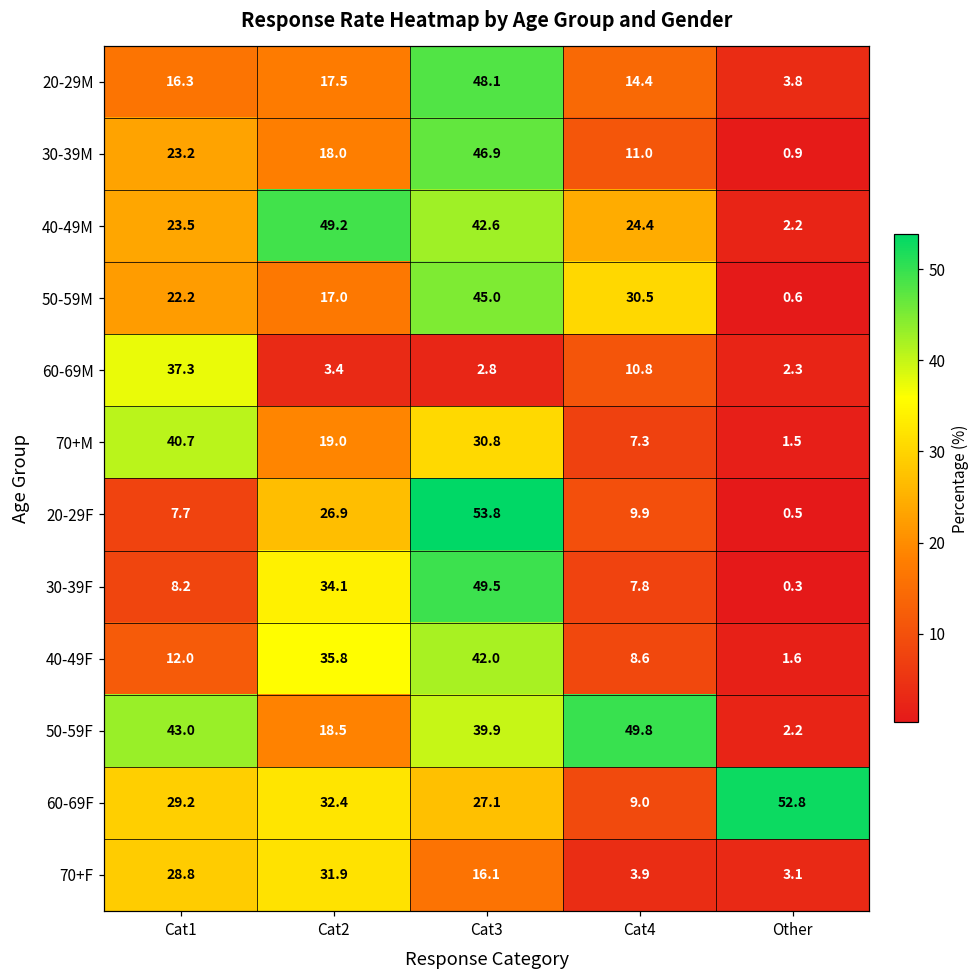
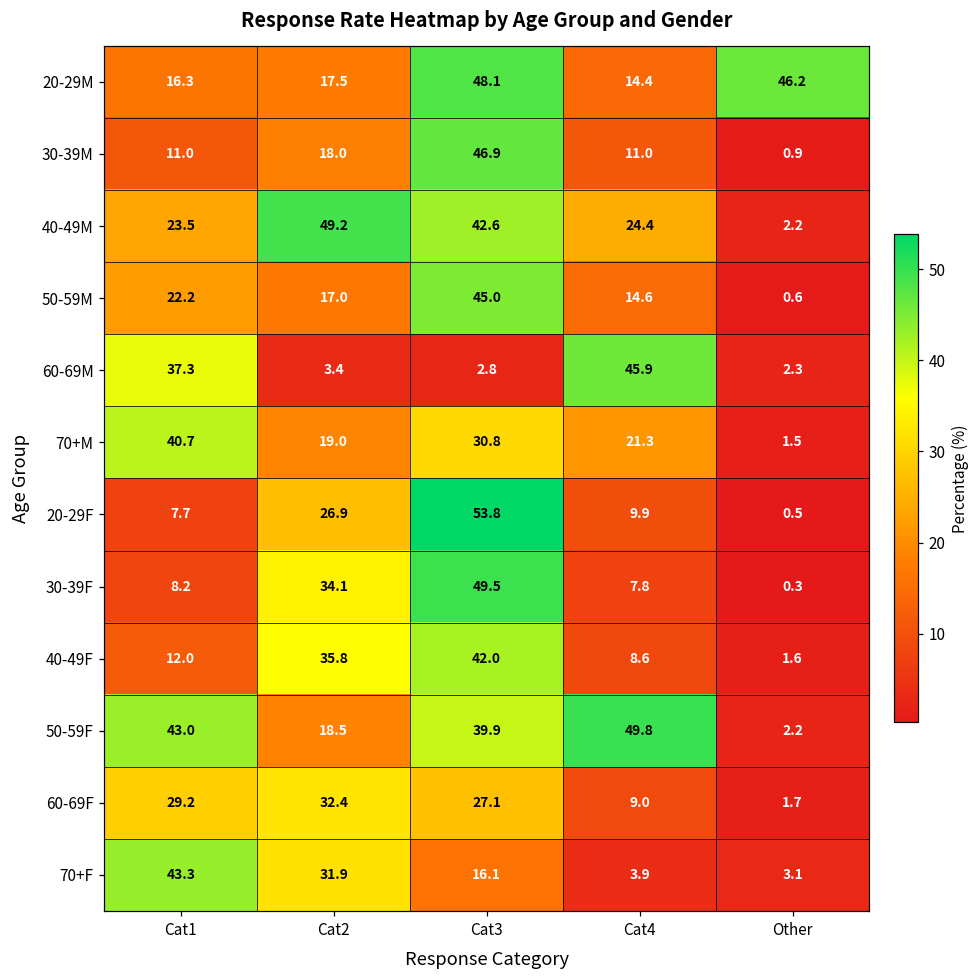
20-29M, Other: 3.8 -> 46.2
30-39M, Cat1: 23.2 -> 11.0
50-59M, Cat4: 30.5 -> 14.6
60-69M, Cat4: 10.8 -> 45.9
70+M, Cat4: 7.3 -> 21.3
60-69F, Other: 52.8 -> 1.7
70+F, Cat1: 28.8 -> 43.3
